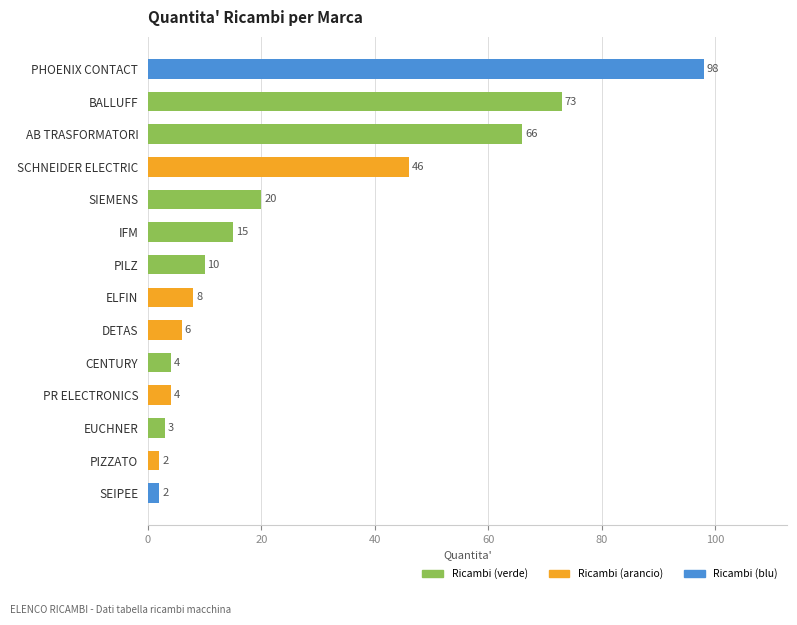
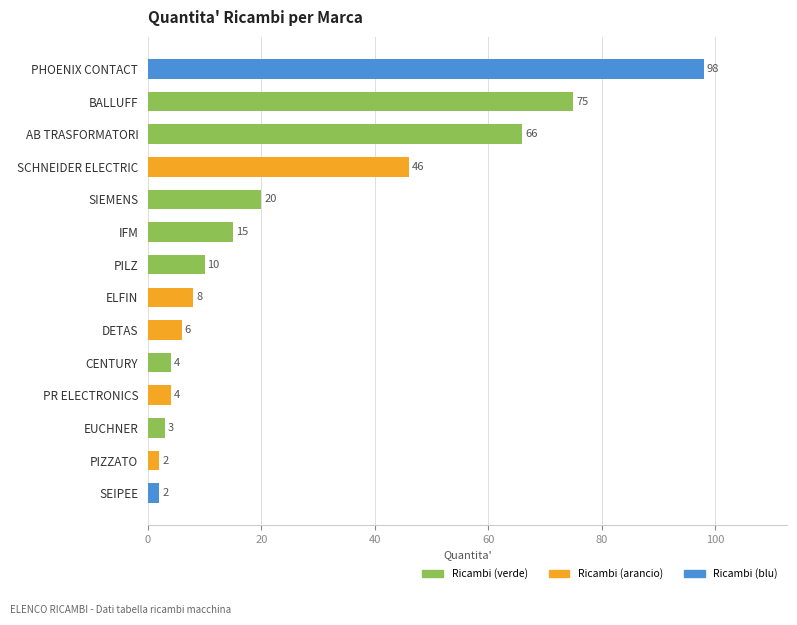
BALLUFF: 73 -> 75
